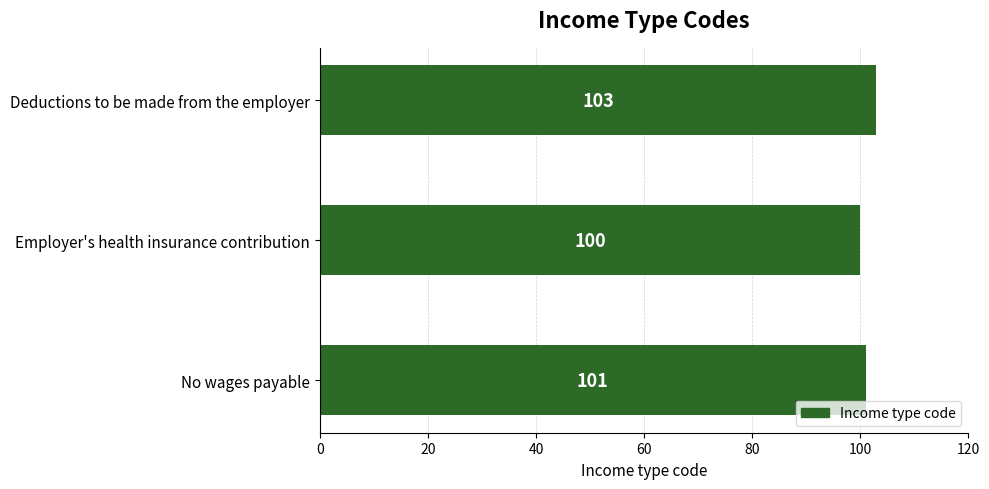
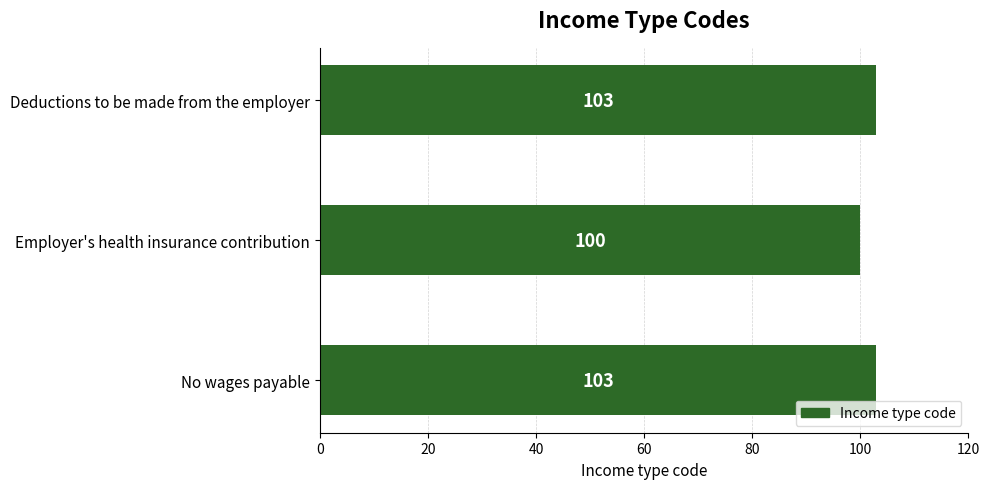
No wages payable: 101 -> 103
